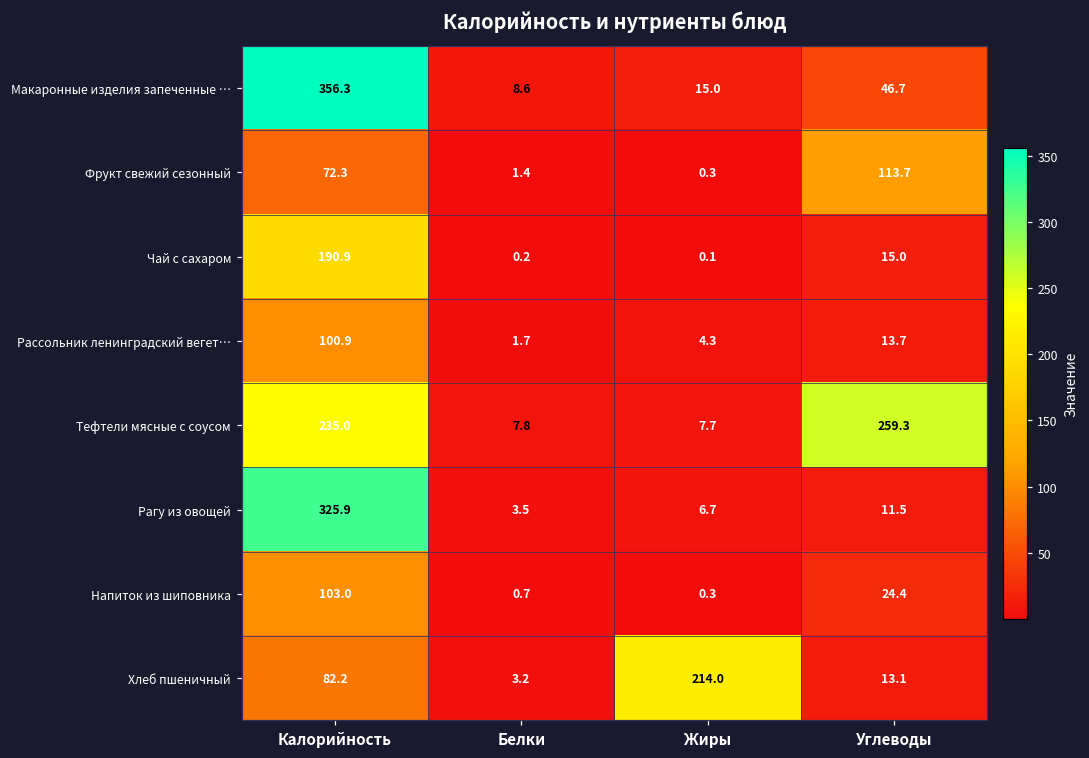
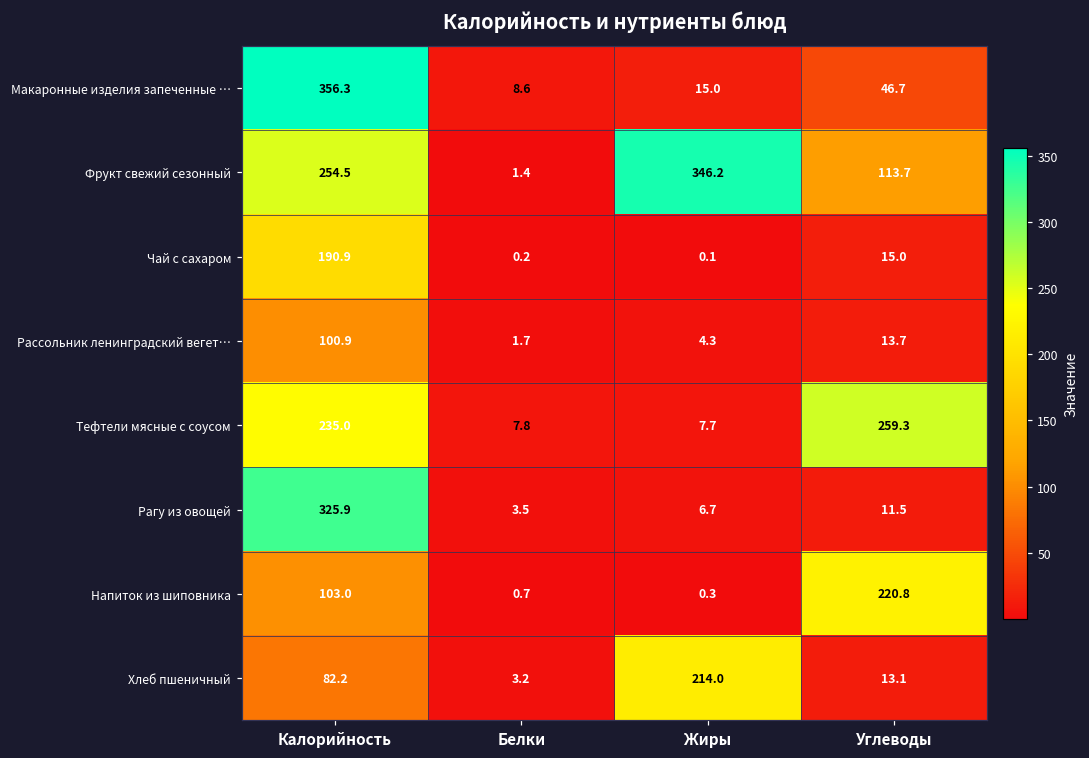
Фрукт свежий сезонный, Калорийность: 72.3 -> 254.5
Фрукт свежий сезонный, Жиры: 0.3 -> 346.2
Напиток из шиповника, Углеводы: 24.4 -> 220.8
